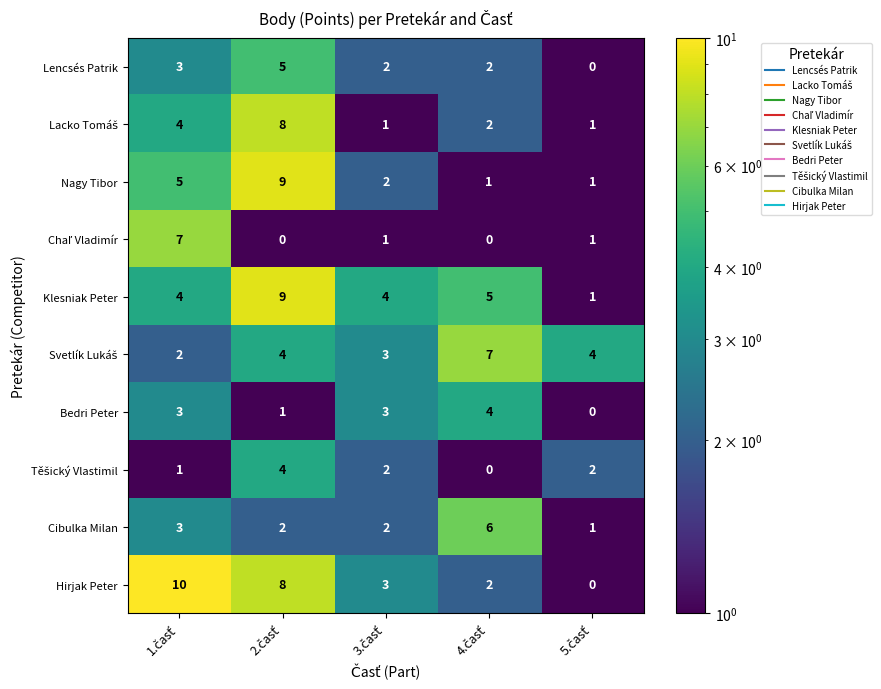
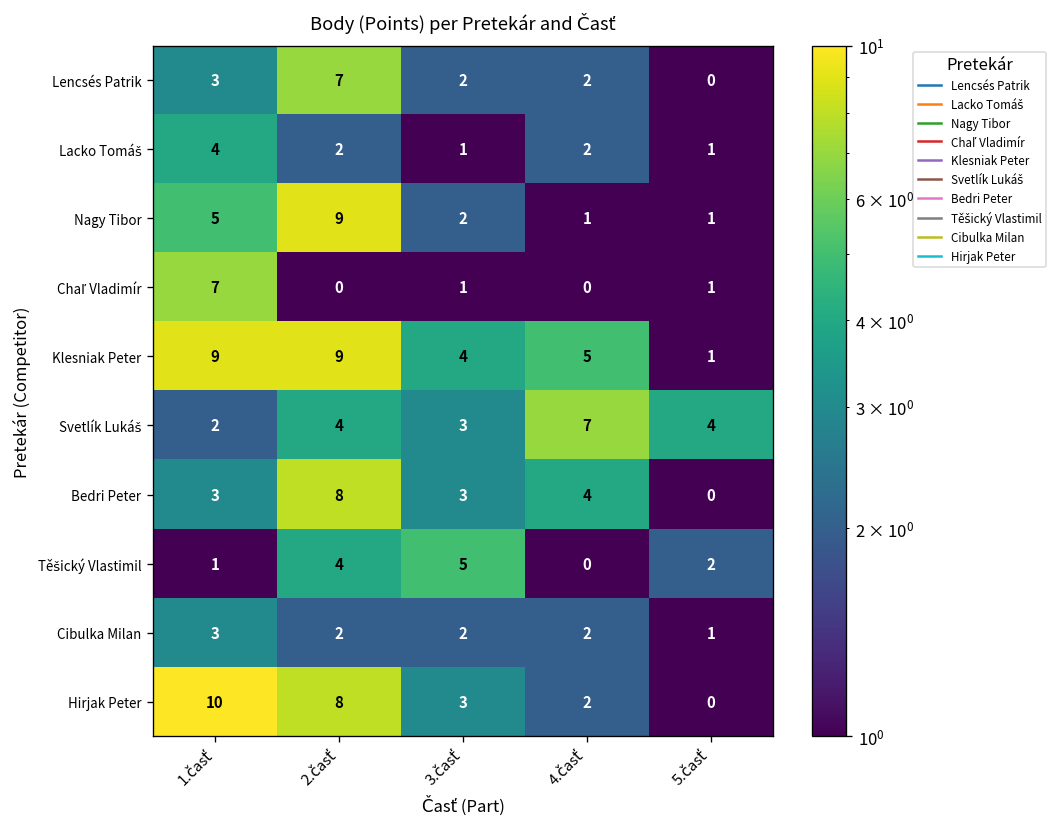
Lencsés Patrik, 2.časť: 5 -> 7
Lacko Tomáš, 2.časť: 8 -> 2
Klesniak Peter, 1.časť: 4 -> 9
Bedri Peter, 2.časť: 1 -> 8
Těšický Vlastimil, 3.časť: 2 -> 5
Cibulka Milan, 4.časť: 6 -> 2
